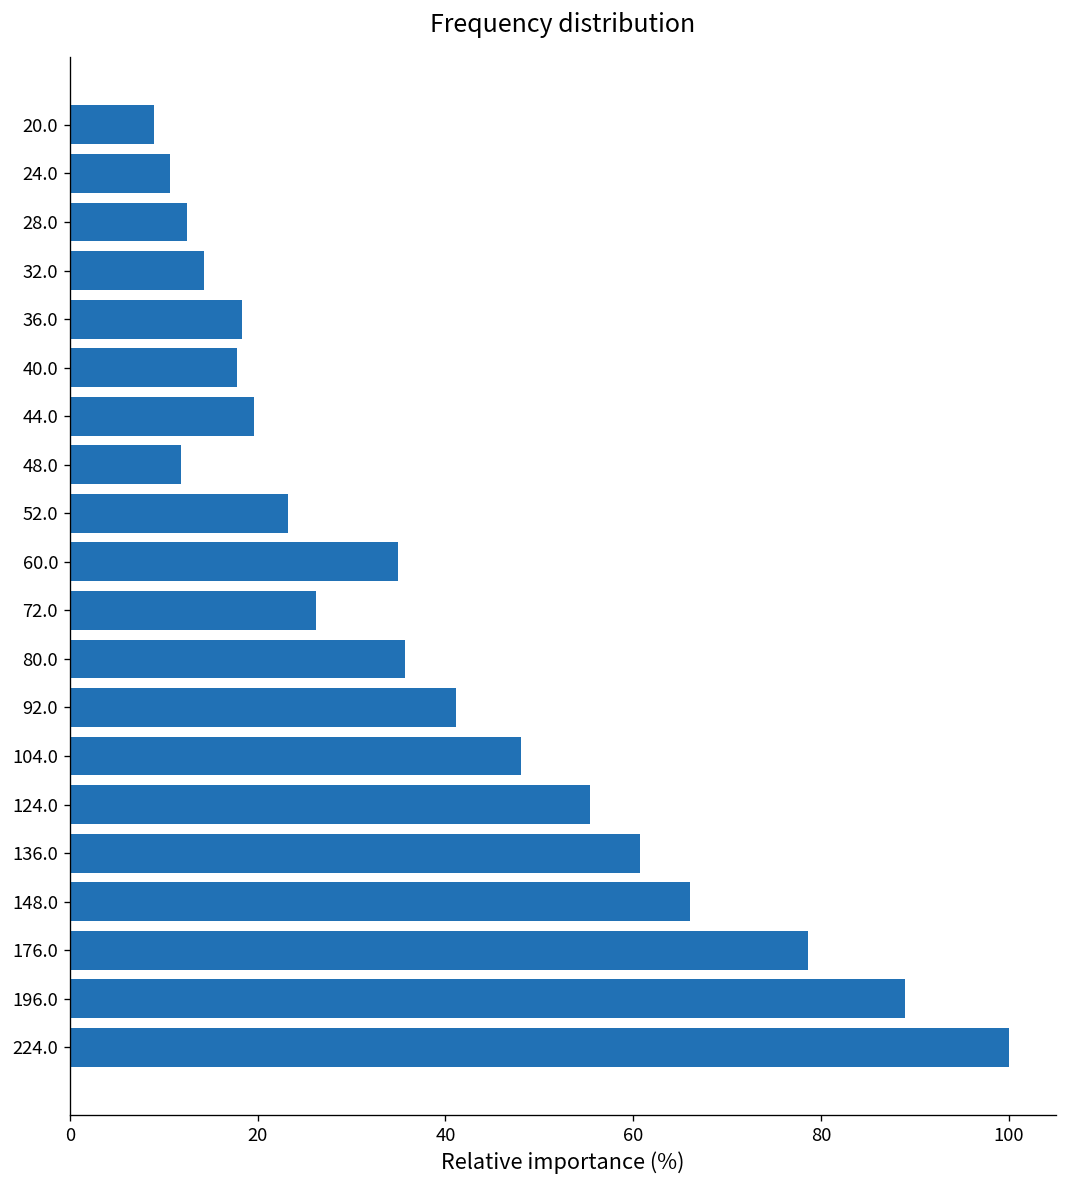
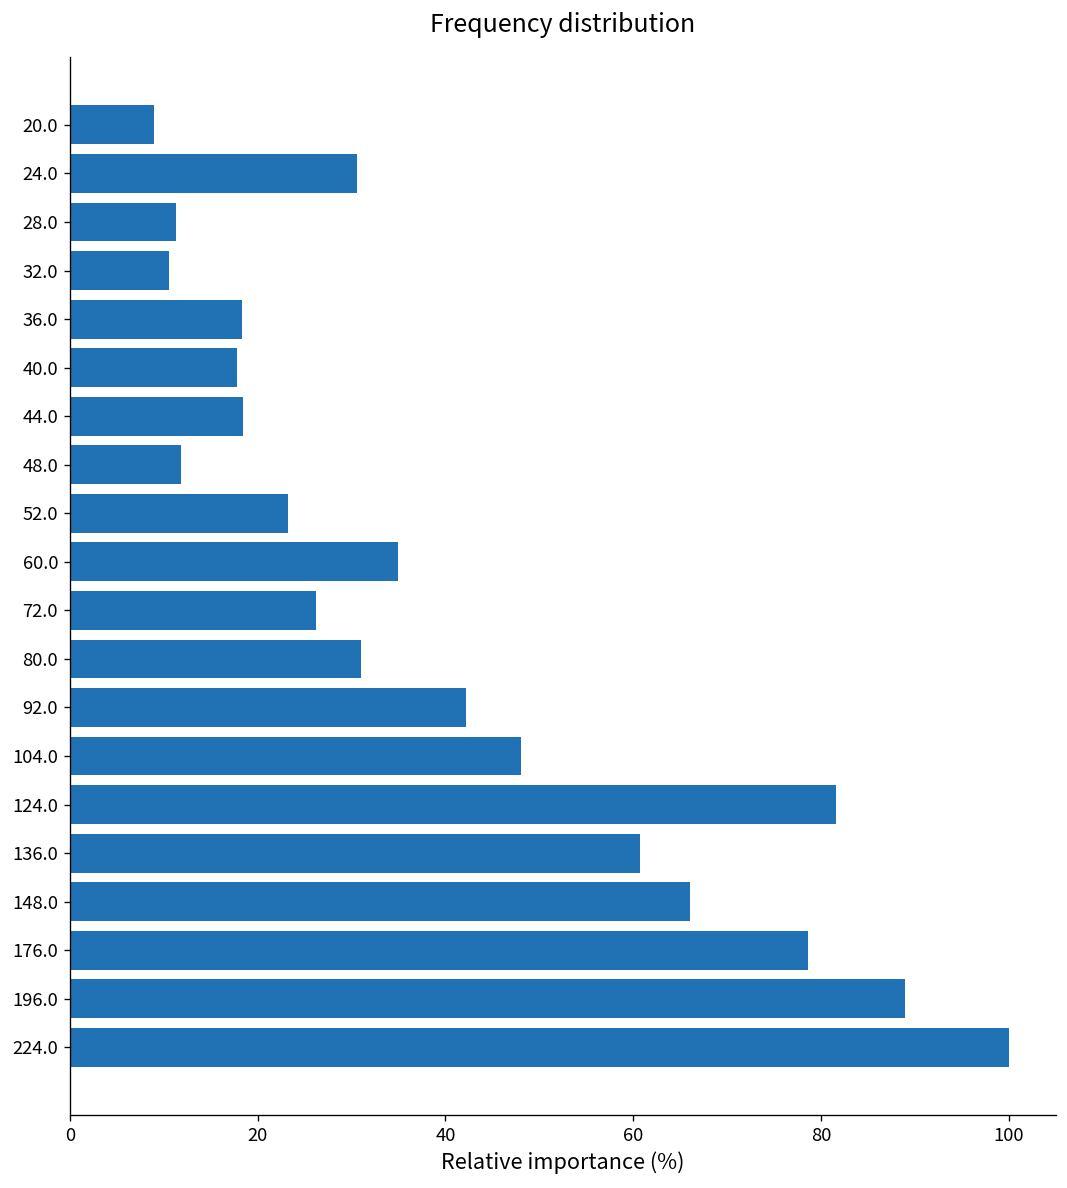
24.0: 11 -> 31
28.0: 13 -> 11
32.0: 14 -> 11
44.0: 20 -> 18
80.0: 36 -> 31
92.0: 41 -> 42
124.0: 55 -> 82
